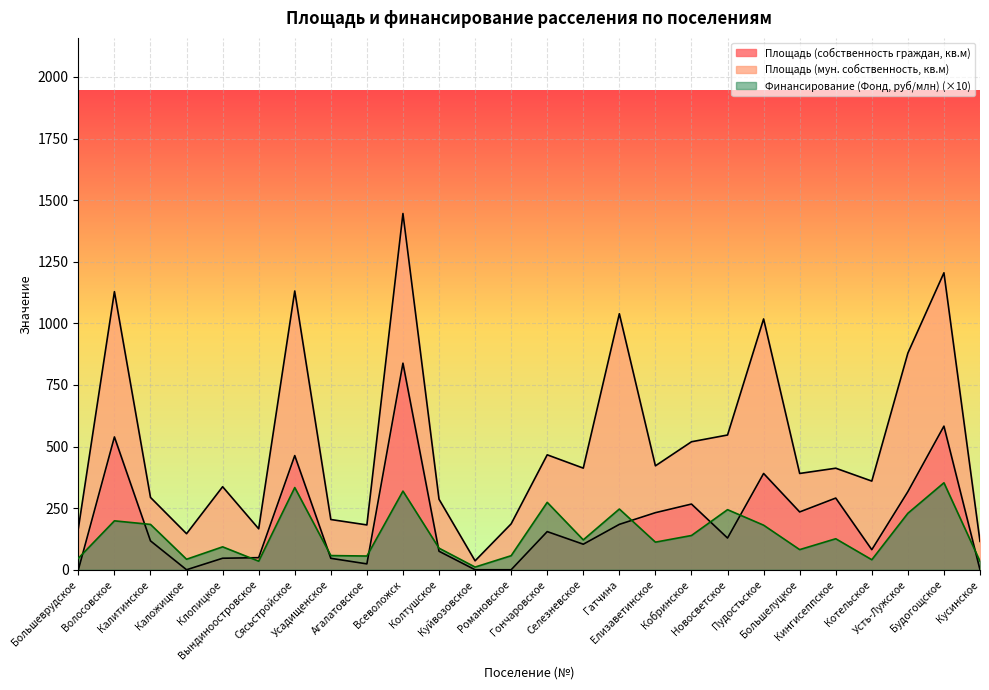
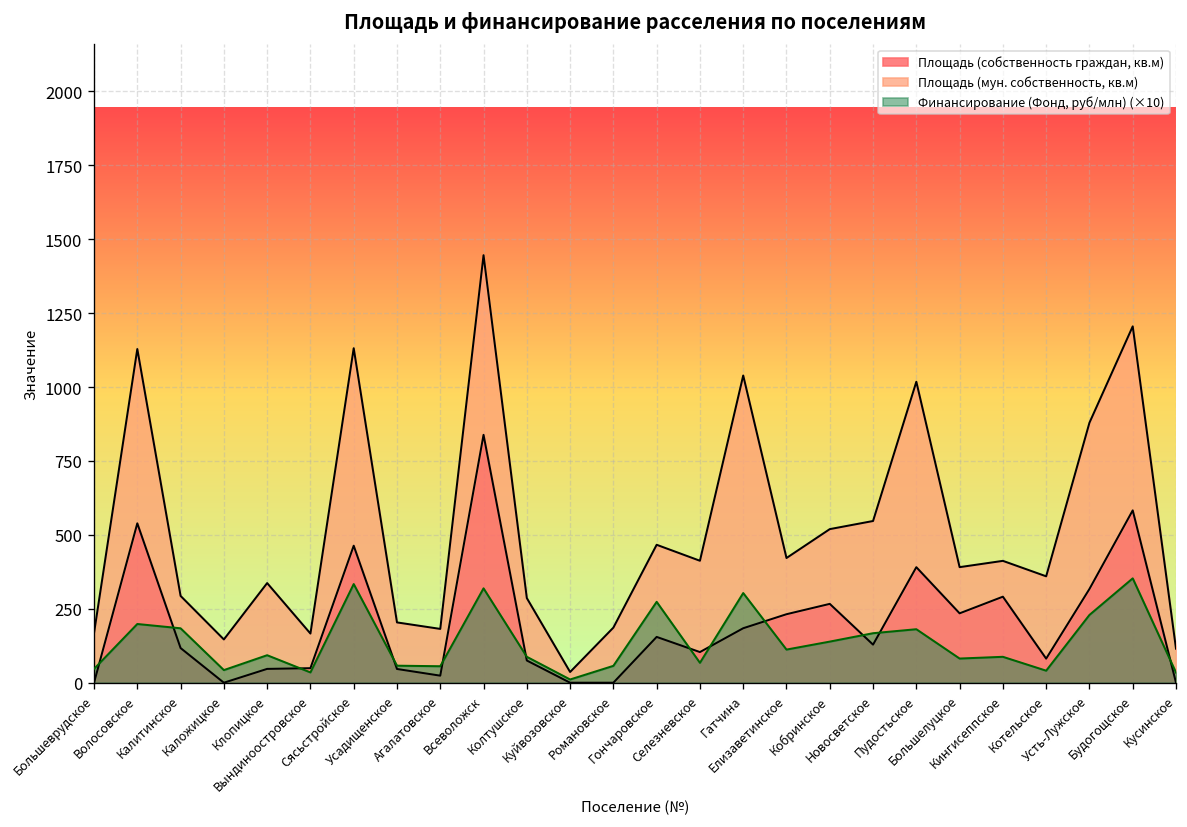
Финансирование (Фонд, руб/млн) (×10), Селезневское: 120 -> 70
Финансирование (Фонд, руб/млн) (×10), Гатчина: 250 -> 300
Финансирование (Фонд, руб/млн) (×10), Новосветское: 240 -> 170
Финансирование (Фонд, руб/млн) (×10), Кингисеппское: 130 -> 90
